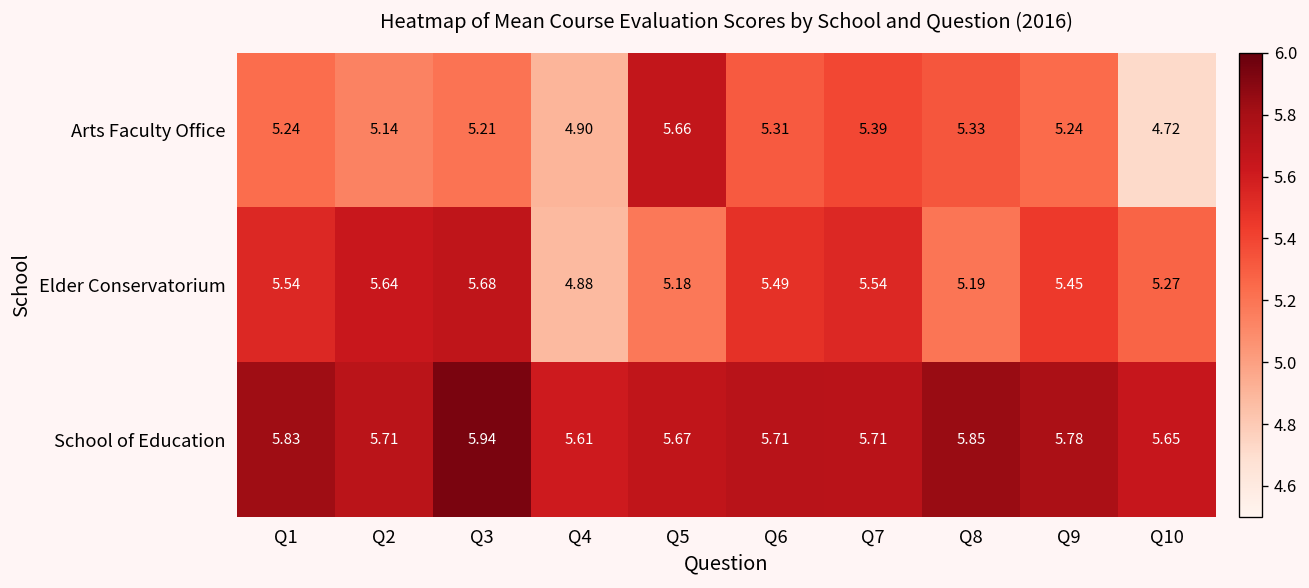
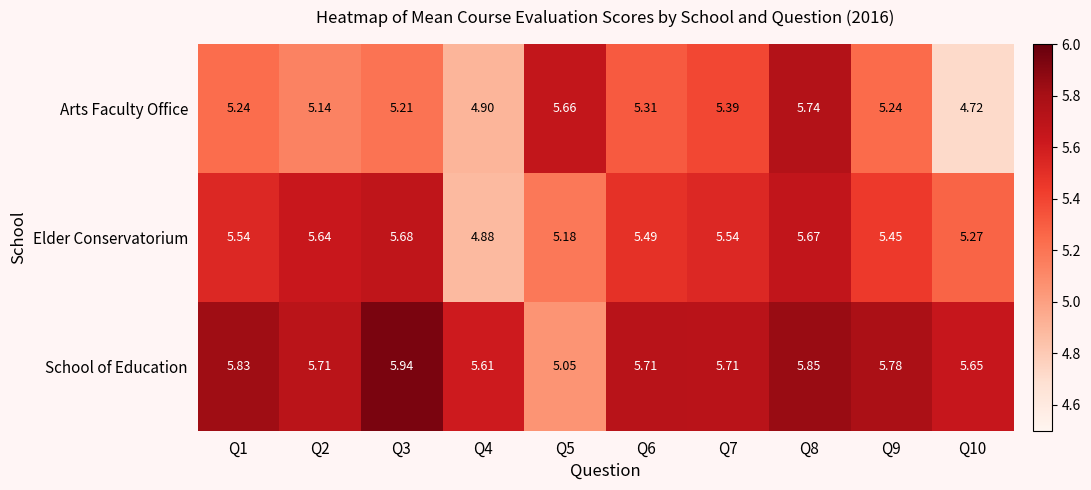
Arts Faculty Office, Q8: 5.33 -> 5.74
Elder Conservatorium, Q8: 5.19 -> 5.67
School of Education, Q5: 5.67 -> 5.05
